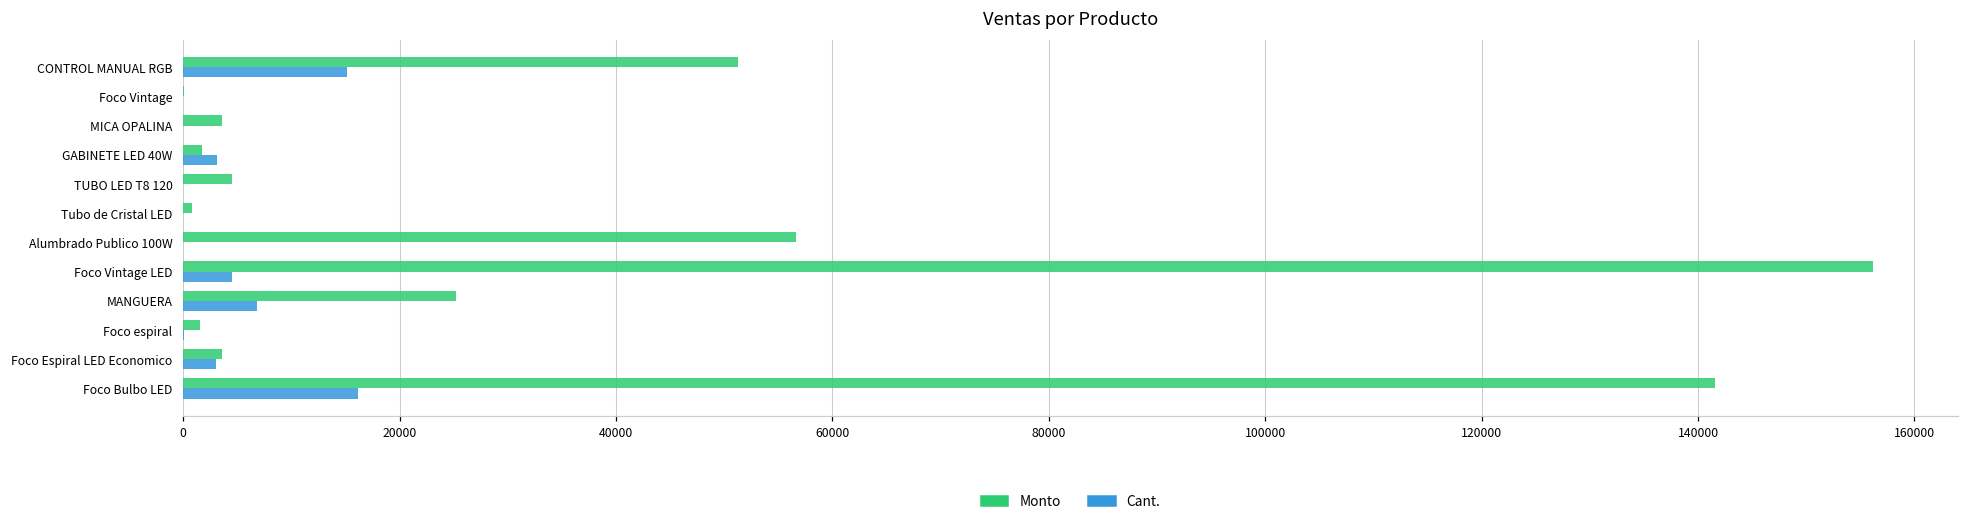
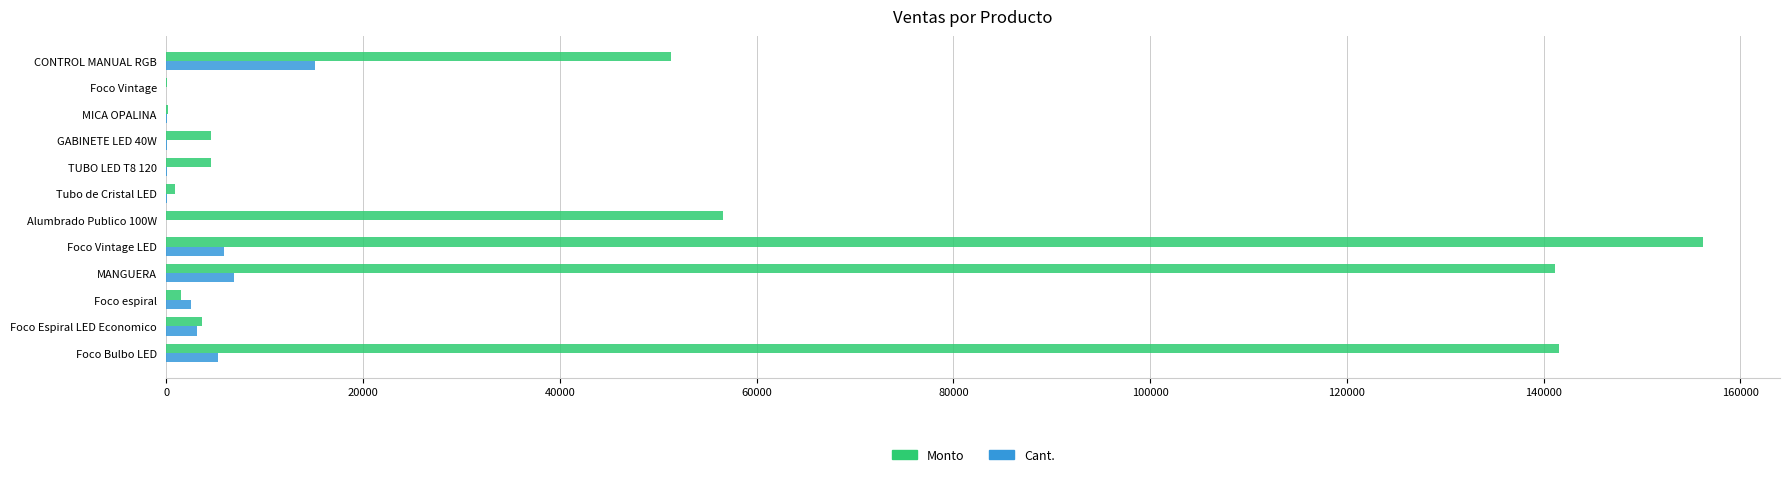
Monto, MICA OPALINA: 4000 -> 0
Monto, GABINETE LED 40W: 2000 -> 5000
Cant., GABINETE LED 40W: 3000 -> 0
Cant., Foco Vintage LED: 5000 -> 6000
Monto, MANGUERA: 25000 -> 141000
Cant., Foco espiral: 0 -> 2000
Cant., Foco Bulbo LED: 16000 -> 5000
